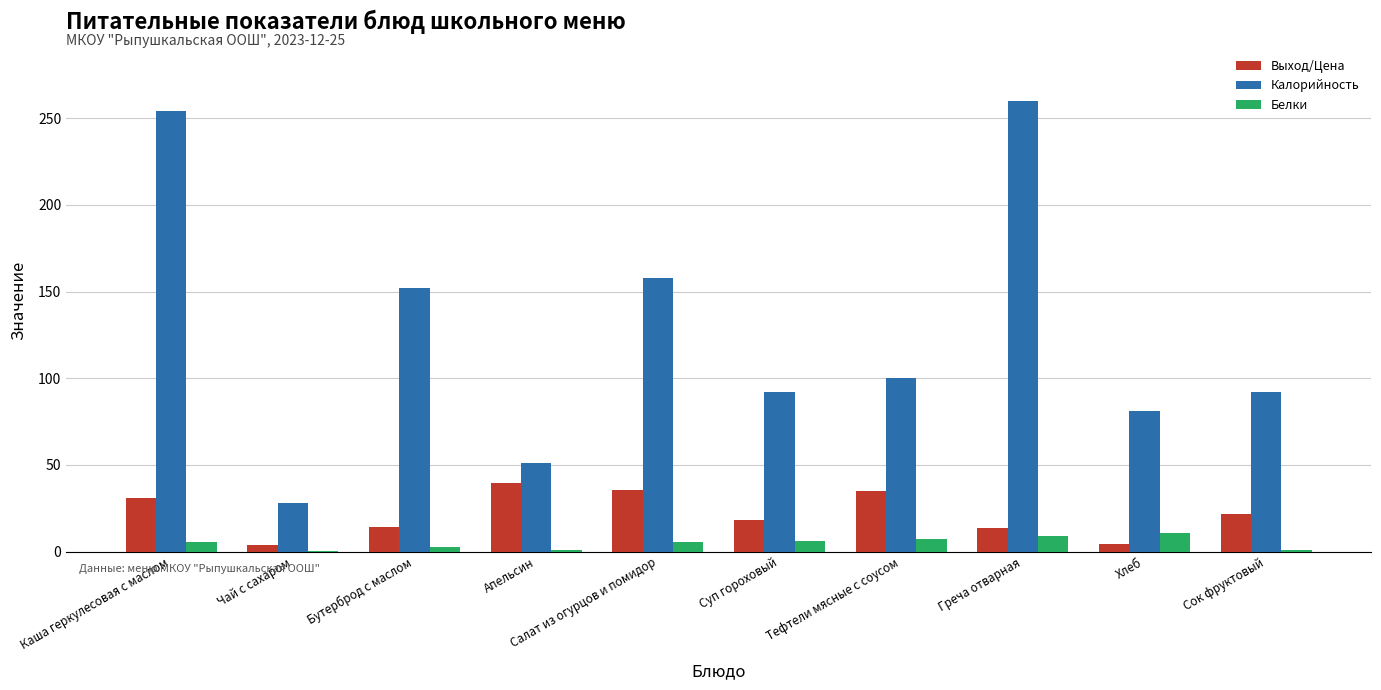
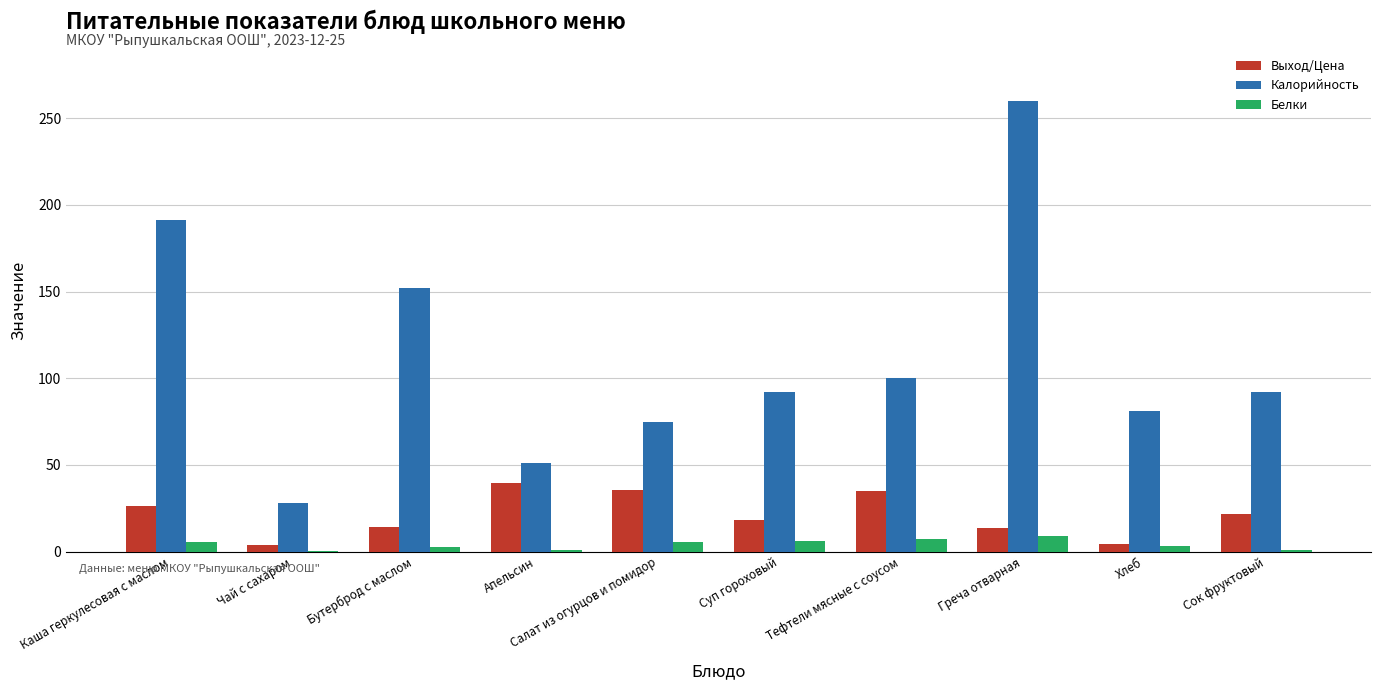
Выход/Цена, Каша геркулесовая с маслом: 31 -> 26
Калорийность, Каша геркулесовая с маслом: 254 -> 191
Калорийность, Салат из огурцов и помидор: 158 -> 75
Белки, Хлеб: 11 -> 3
